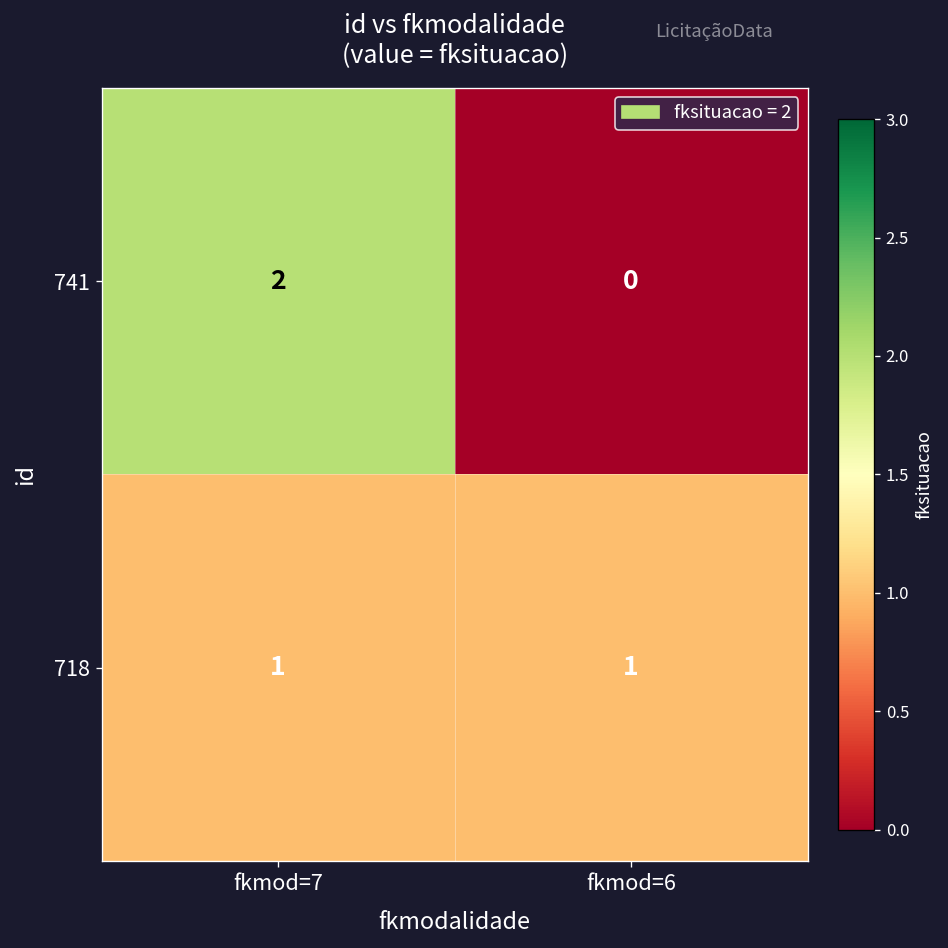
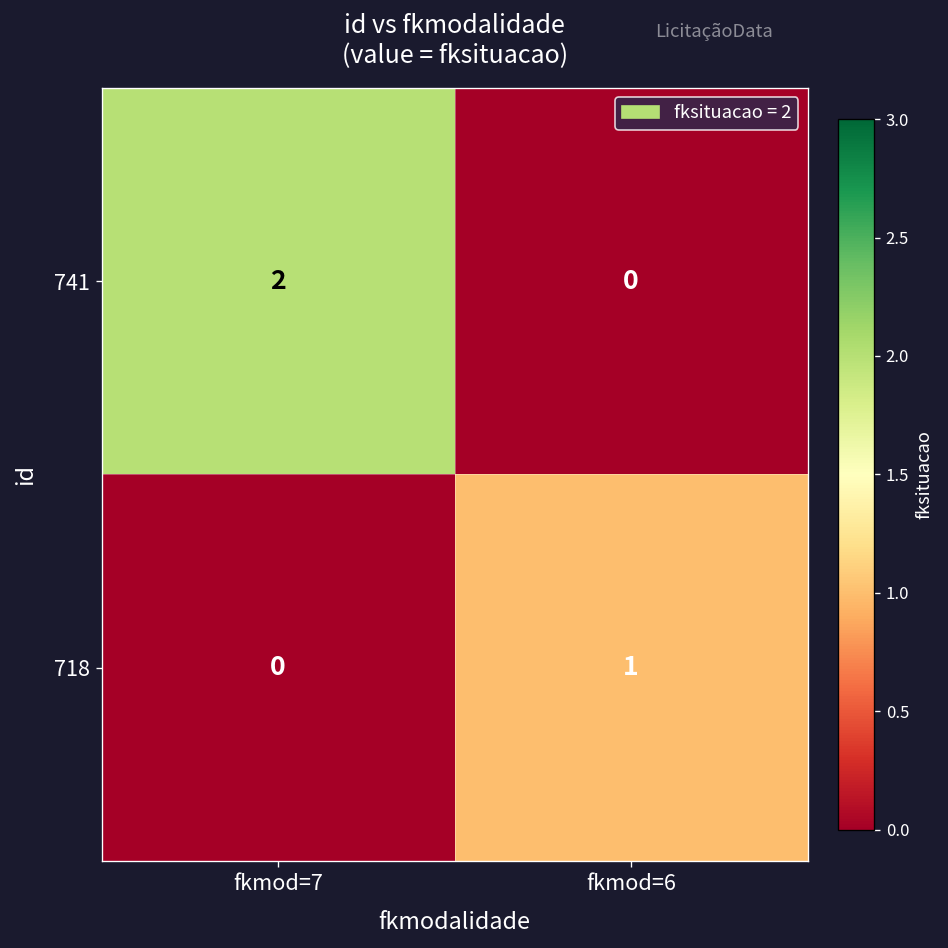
718, fkmod=7: 1 -> 0
